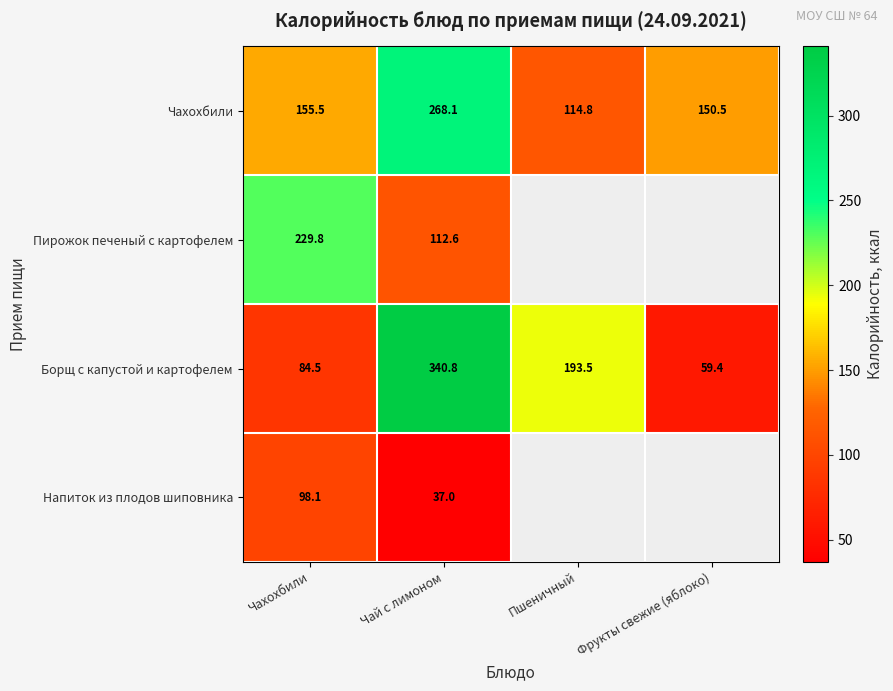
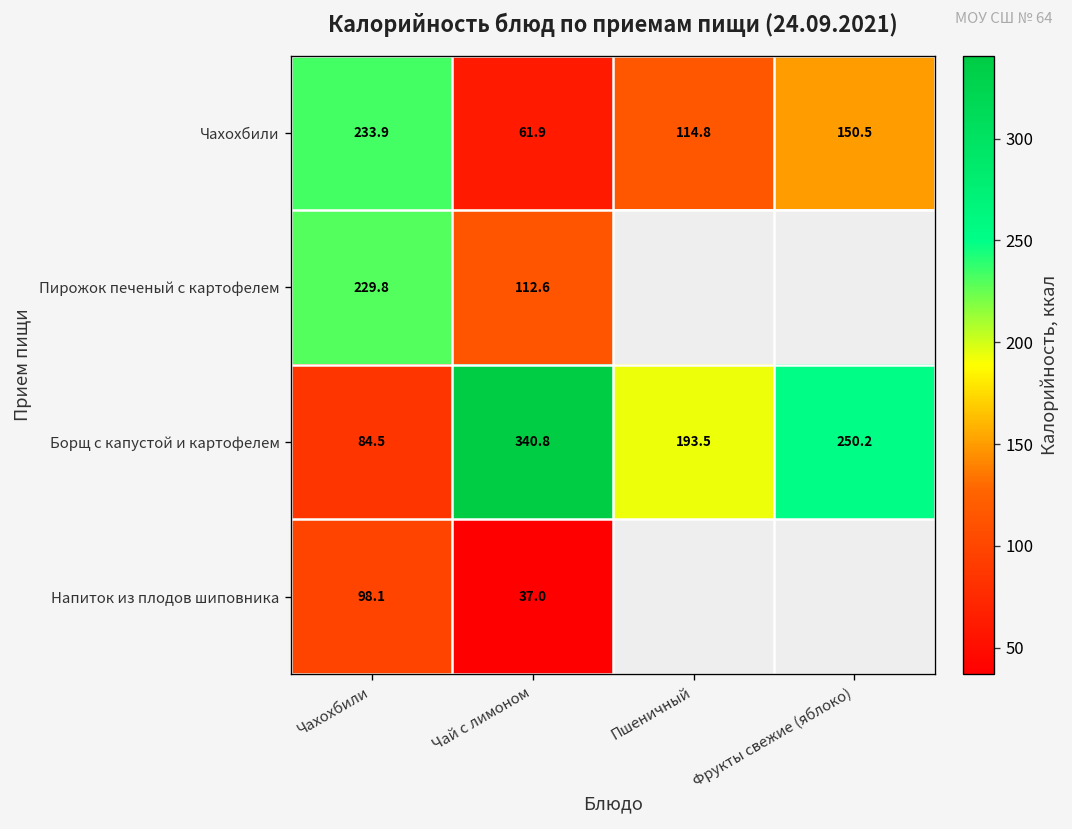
Чахохбили, Чахохбили: 155.5 -> 233.9
Чахохбили, Чай с лимоном: 268.1 -> 61.9
Борщ с капустой и картофелем, Фрукты свежие (яблоко): 59.4 -> 250.2
